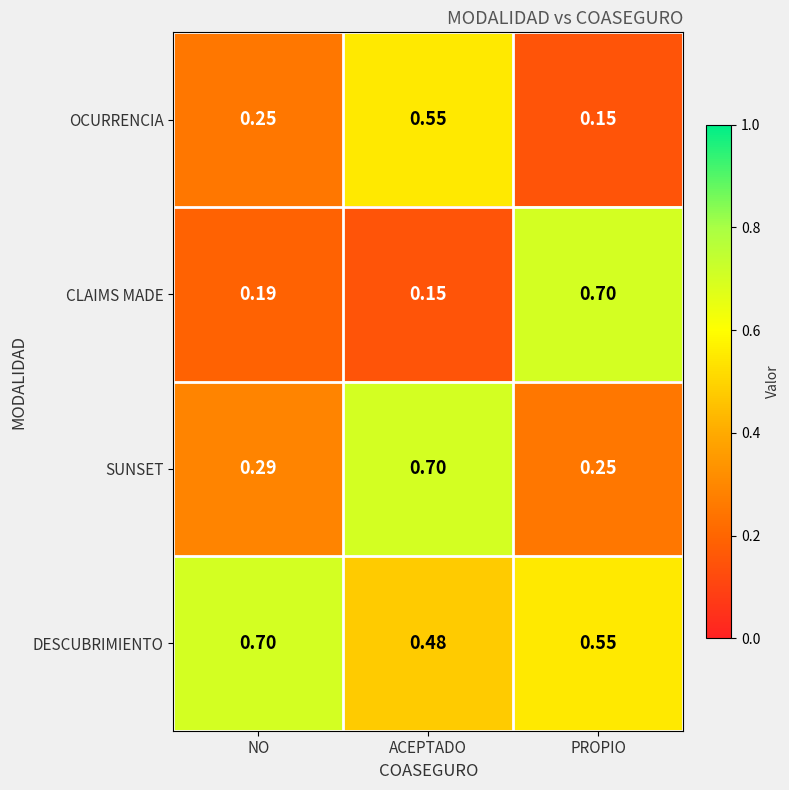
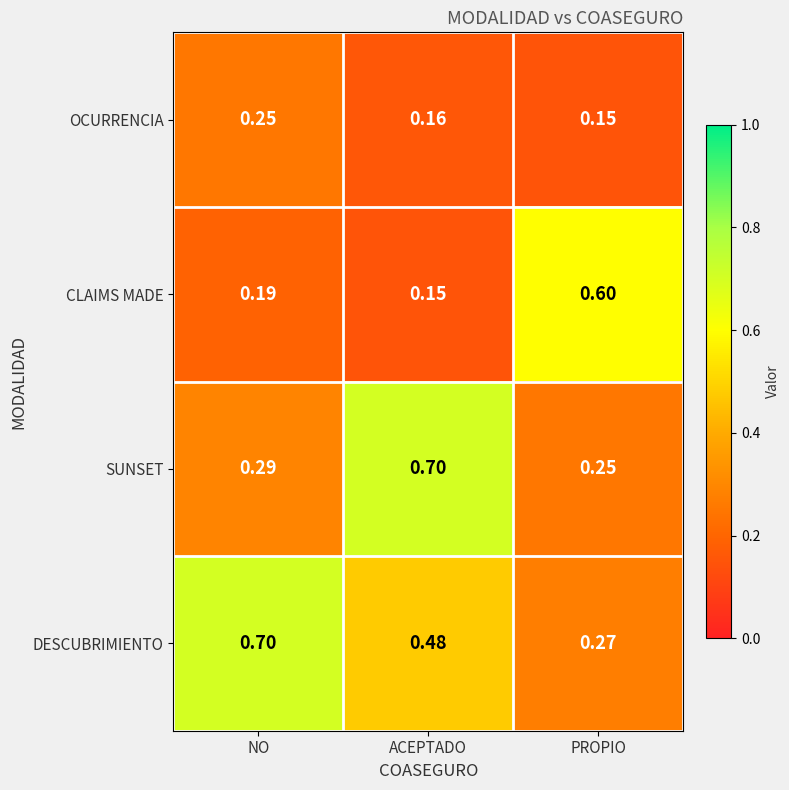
OCURRENCIA, ACEPTADO: 0.55 -> 0.16
CLAIMS MADE, PROPIO: 0.70 -> 0.60
DESCUBRIMIENTO, PROPIO: 0.55 -> 0.27
